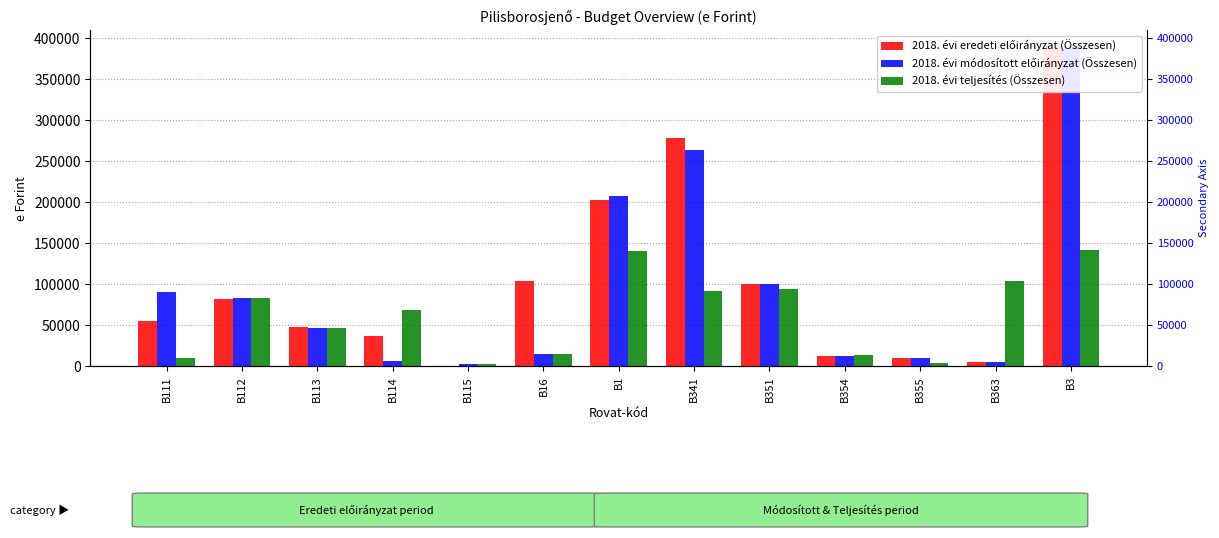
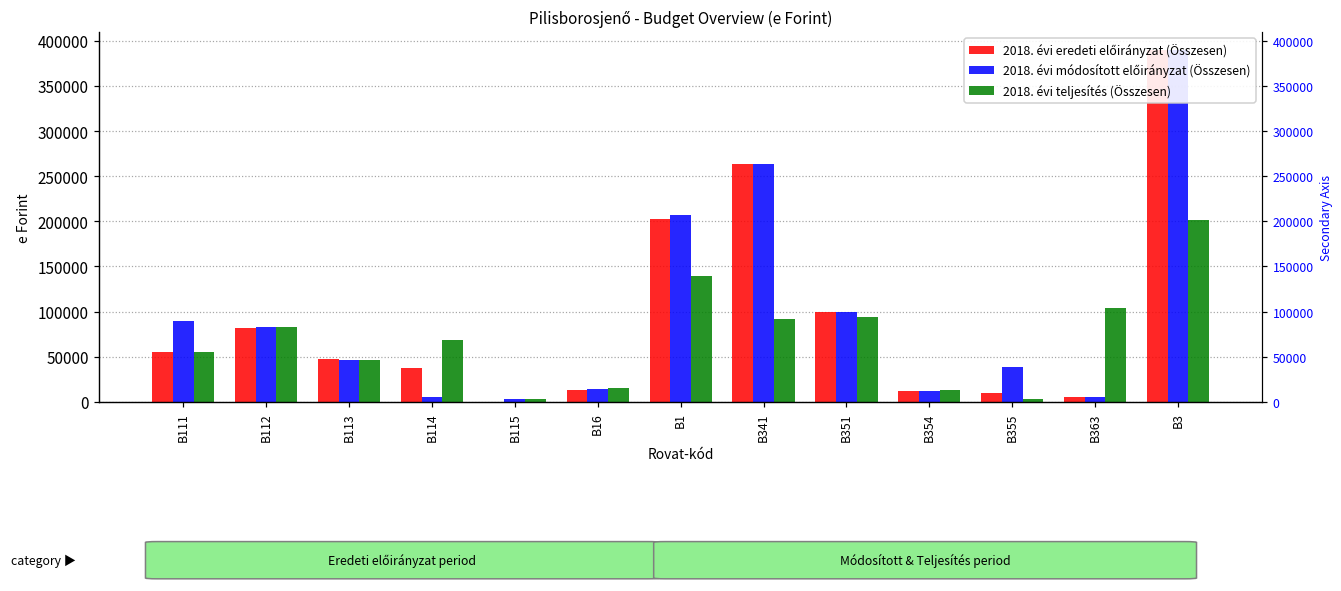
2018. évi teljesítés (Összesen), B111: 10000 -> 60000
2018. évi eredeti előirányzat (Összesen), B16: 100000 -> 10000
2018. évi eredeti előirányzat (Összesen), B341: 280000 -> 260000
2018. évi módosított előirányzat (Összesen), B355: 10000 -> 40000
2018. évi teljesítés (Összesen), B3: 140000 -> 200000
